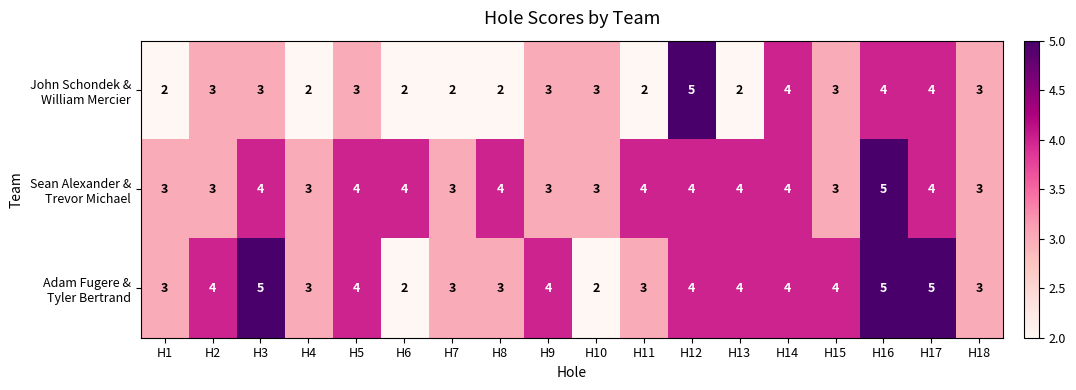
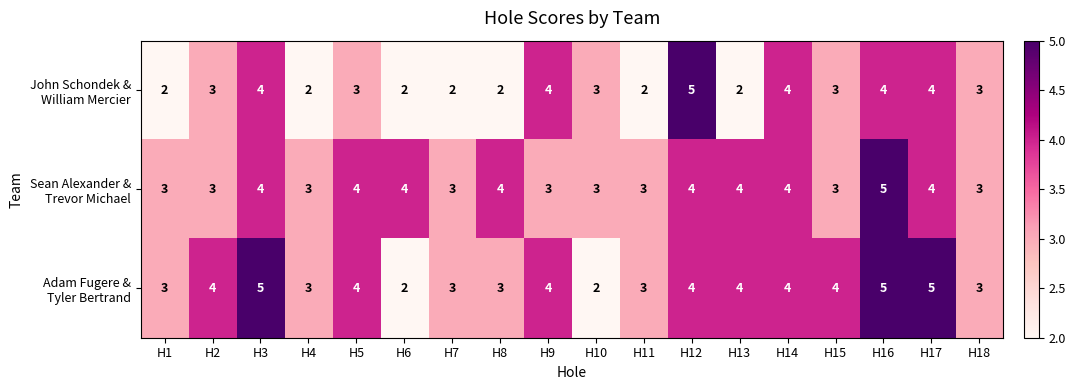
John Schondek & William Mercier, H3: 3 -> 4
John Schondek & William Mercier, H9: 3 -> 4
Sean Alexander & Trevor Michael, H11: 4 -> 3
